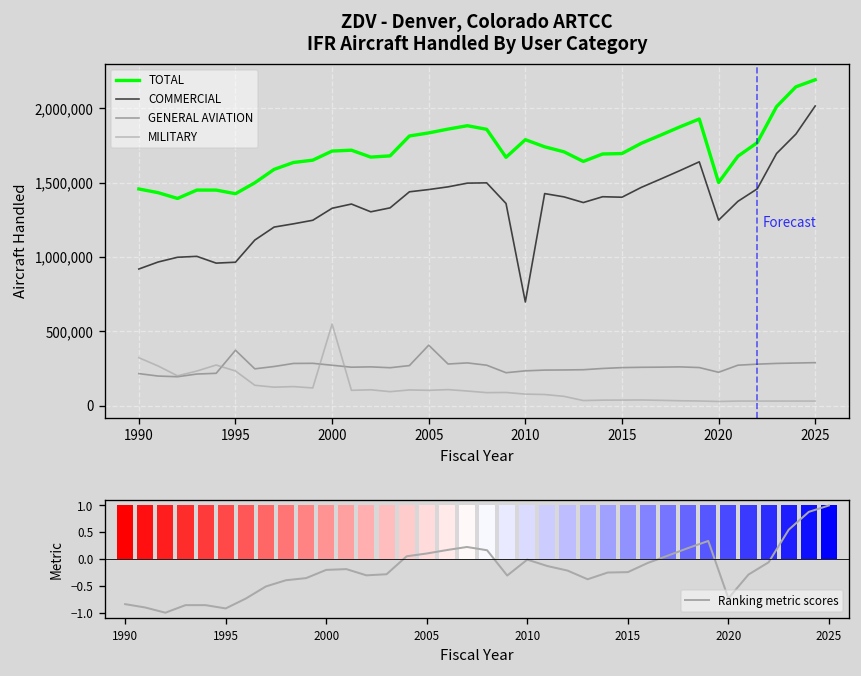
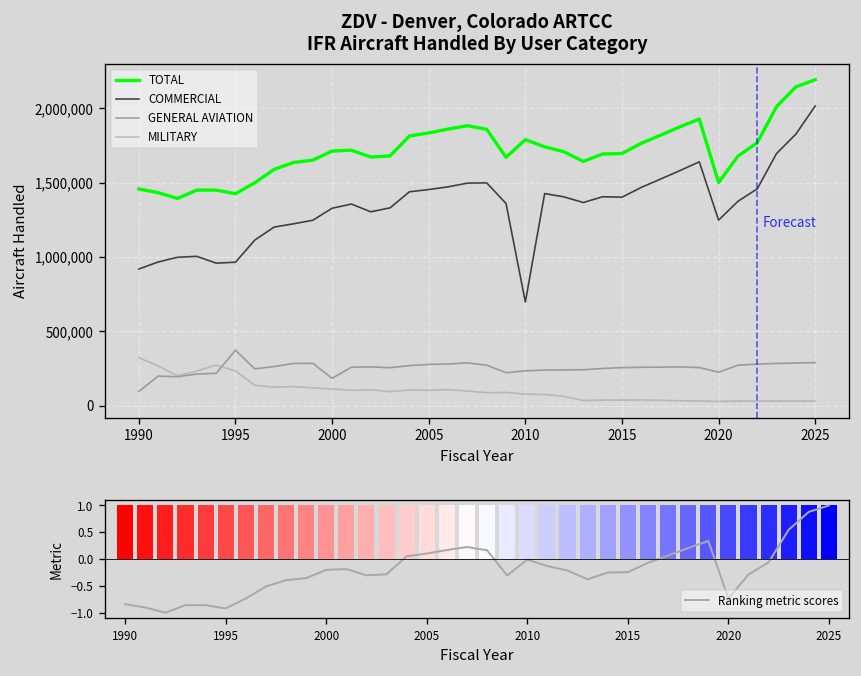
ZDV - Denver, Colorado ARTCC IFR Aircraft Handled By User Category, GENERAL AVIATION, 1990: 220,000 -> 100,000
ZDV - Denver, Colorado ARTCC IFR Aircraft Handled By User Category, GENERAL AVIATION, 2000: 270,000 -> 180,000
ZDV - Denver, Colorado ARTCC IFR Aircraft Handled By User Category, MILITARY, 2000: 550,000 -> 110,000
ZDV - Denver, Colorado ARTCC IFR Aircraft Handled By User Category, GENERAL AVIATION, 2005: 410,000 -> 280,000
